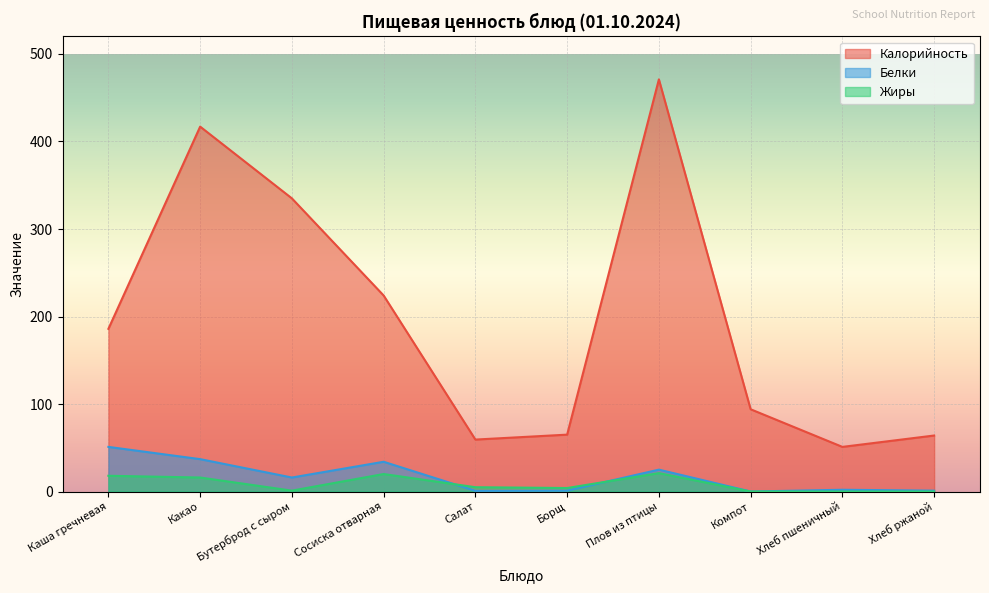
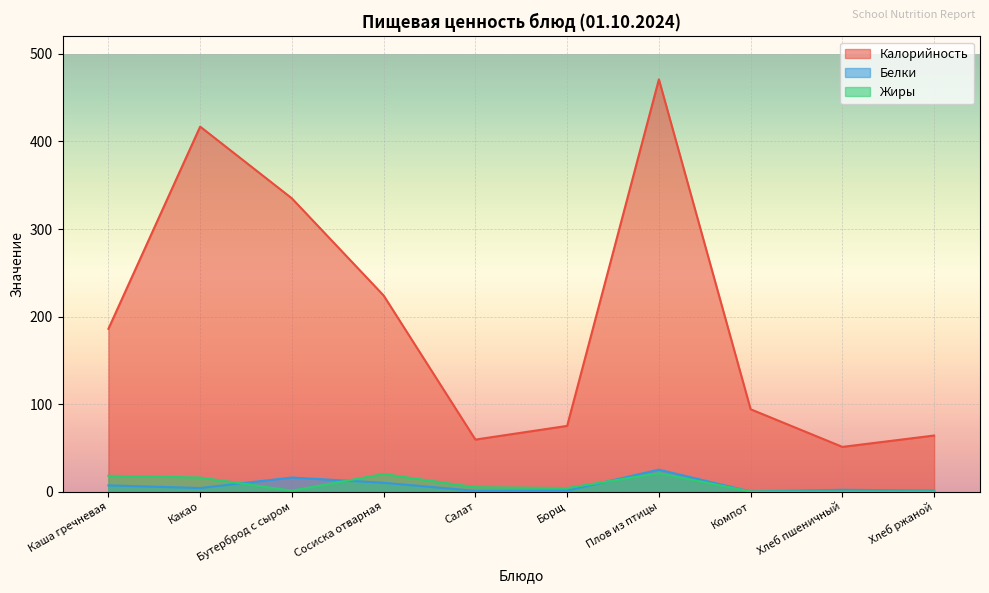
Белки, Каша гречневая: 50 -> 10
Белки, Какао: 40 -> 0
Белки, Сосиска отварная: 30 -> 10
Калорийность, Борщ: 70 -> 80
